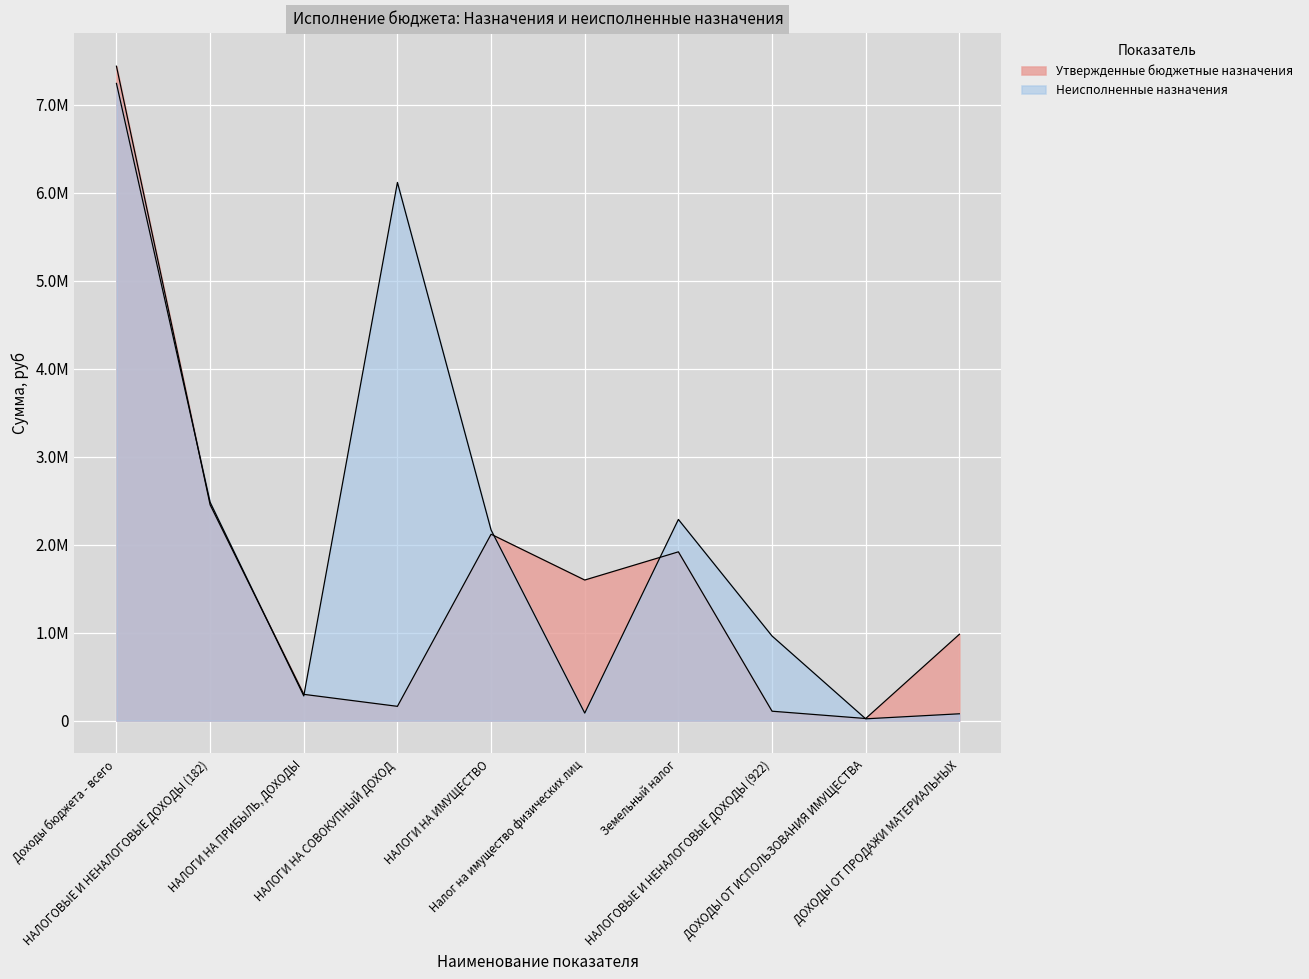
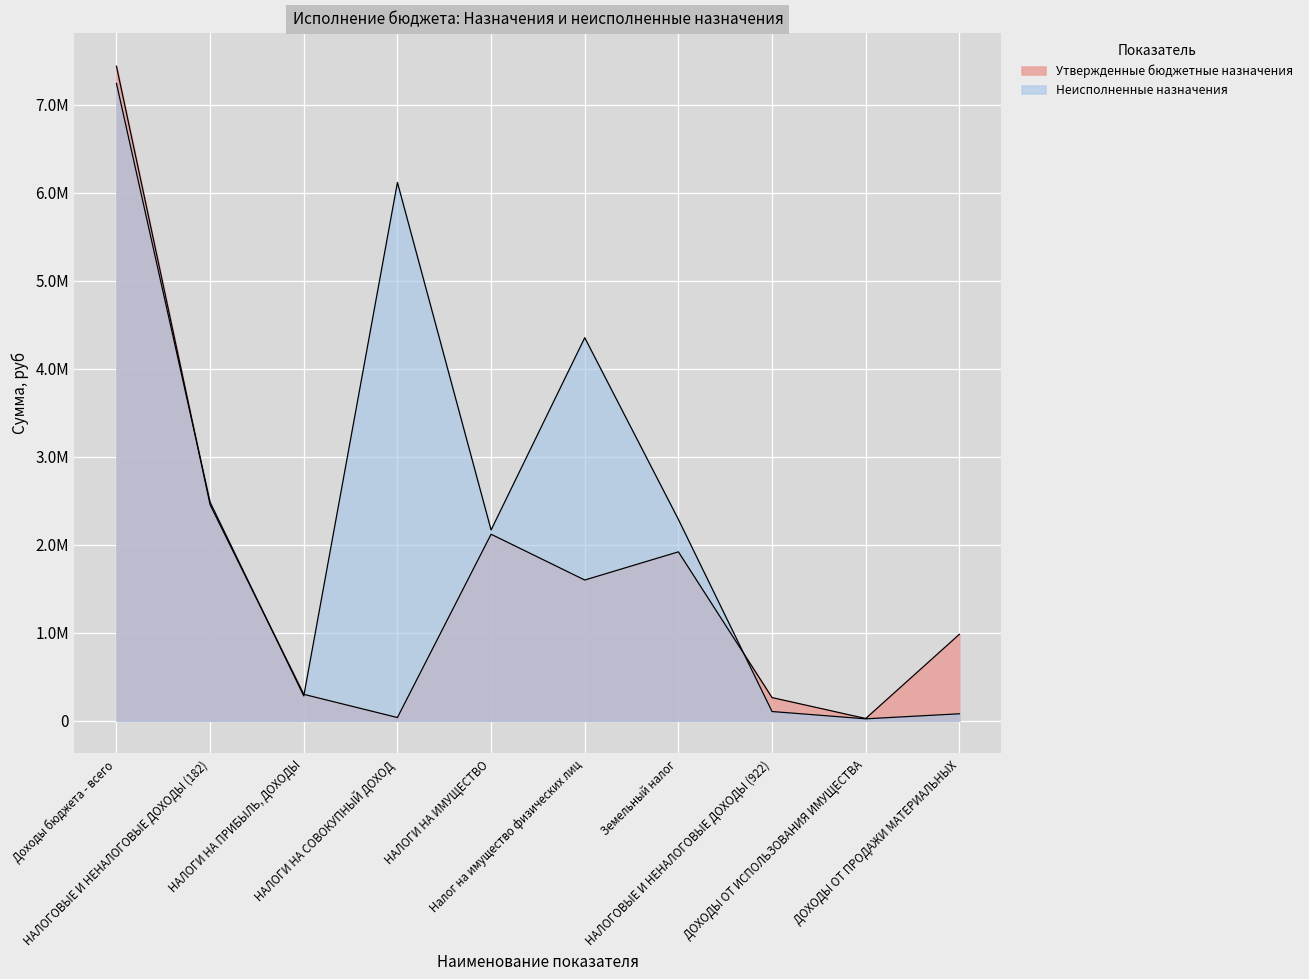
Утвержденные бюджетные назначения, НАЛОГИ НА СОВОКУПНЫЙ ДОХОД: 200000 -> 0
Неисполненные назначения, Налог на имущество физических лиц: 100000 -> 4400000
Утвержденные бюджетные назначения, НАЛОГОВЫЕ И НЕНАЛОГОВЫЕ ДОХОДЫ (922): 100000 -> 300000
Неисполненные назначения, НАЛОГОВЫЕ И НЕНАЛОГОВЫЕ ДОХОДЫ (922): 1000000 -> 100000
